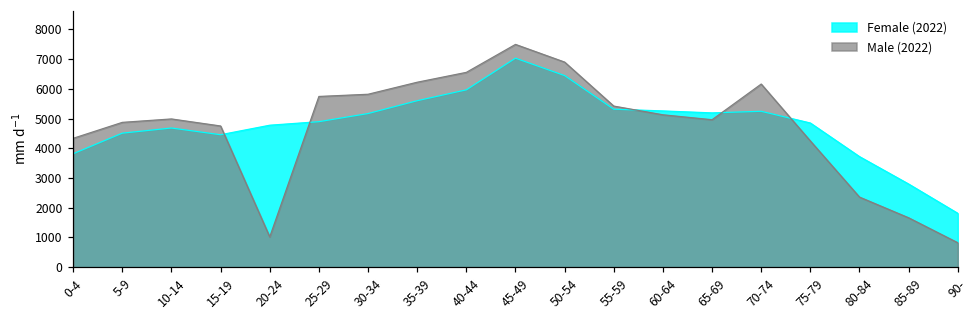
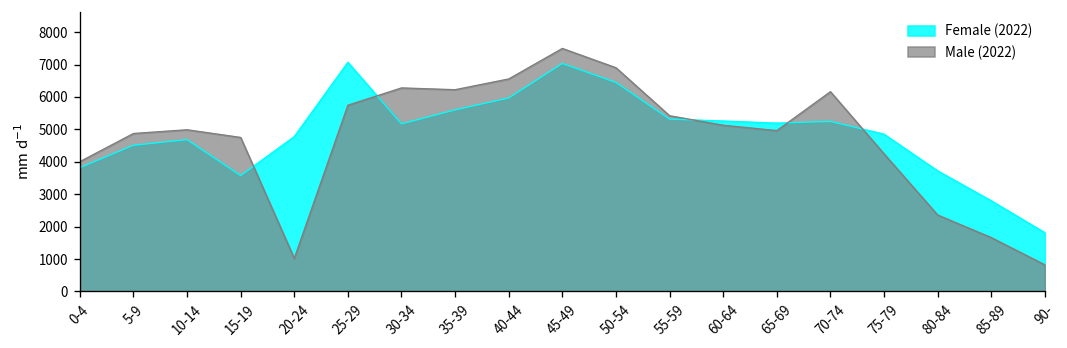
Male (2022), 0-4: 4300 -> 4000
Female (2022), 15-19: 4500 -> 3600
Female (2022), 25-29: 4900 -> 7100
Male (2022), 30-34: 5800 -> 6300
